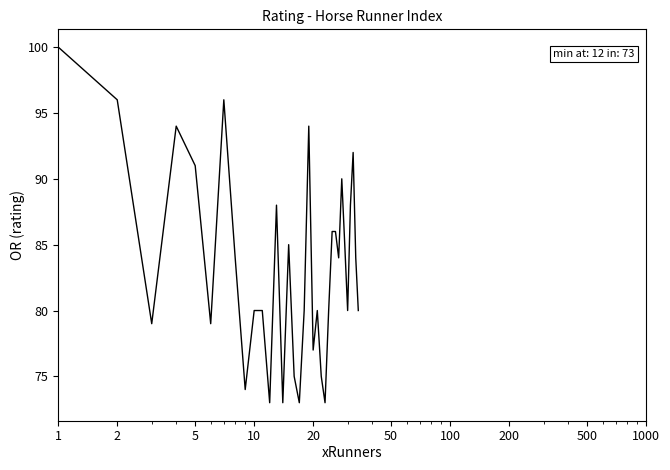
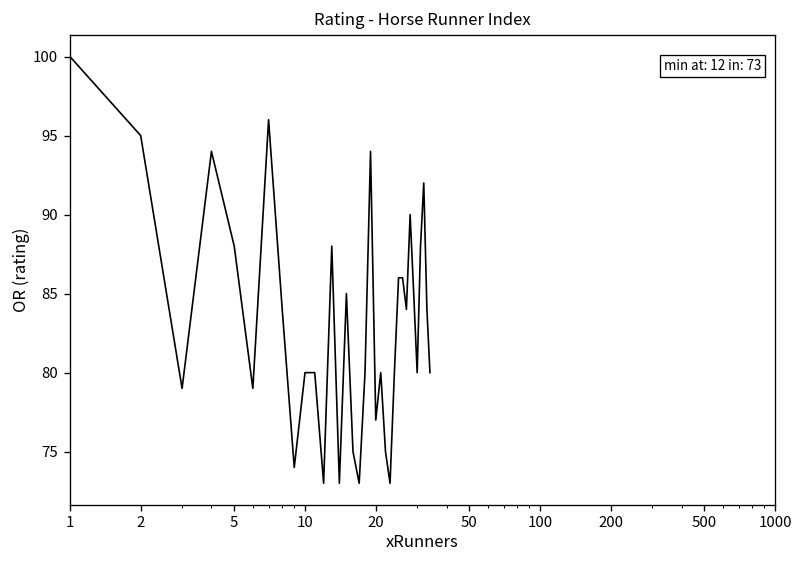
2: 96 -> 95
5: 91 -> 88
